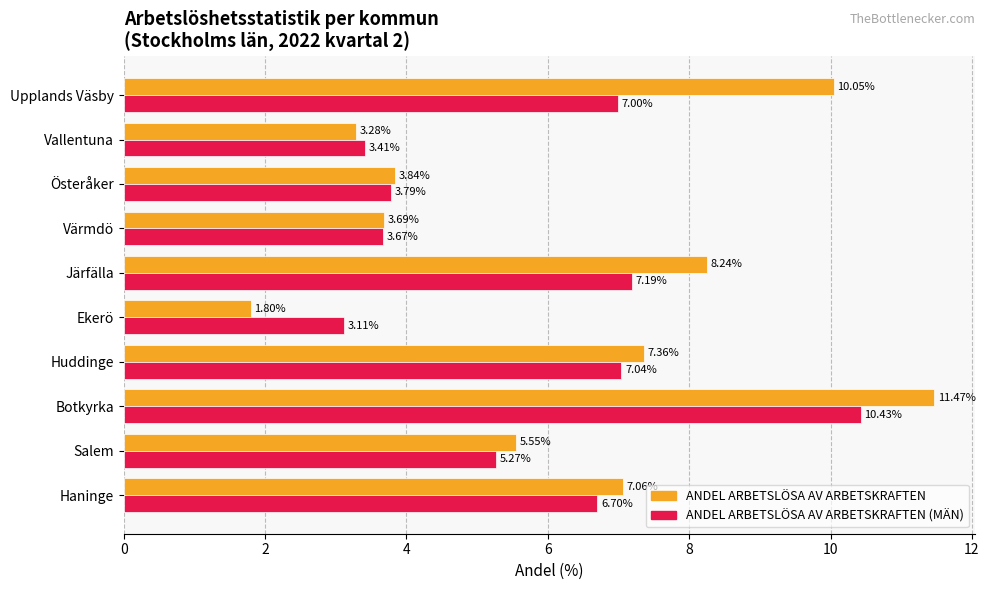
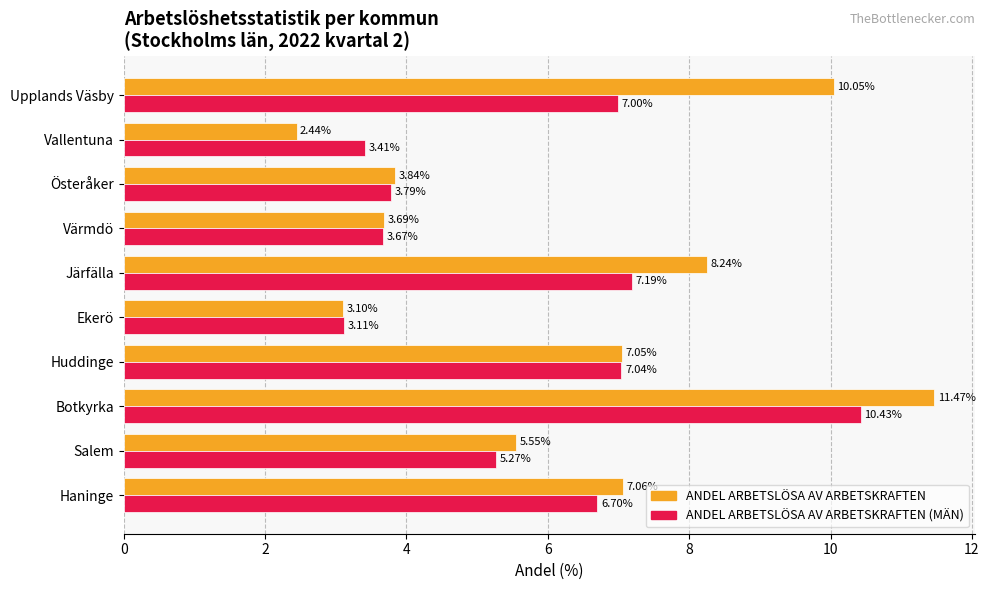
ANDEL ARBETSLÖSA AV ARBETSKRAFTEN, Vallentuna: 3.28% -> 2.44%
ANDEL ARBETSLÖSA AV ARBETSKRAFTEN, Ekerö: 1.80% -> 3.10%
ANDEL ARBETSLÖSA AV ARBETSKRAFTEN, Huddinge: 7.36% -> 7.05%
